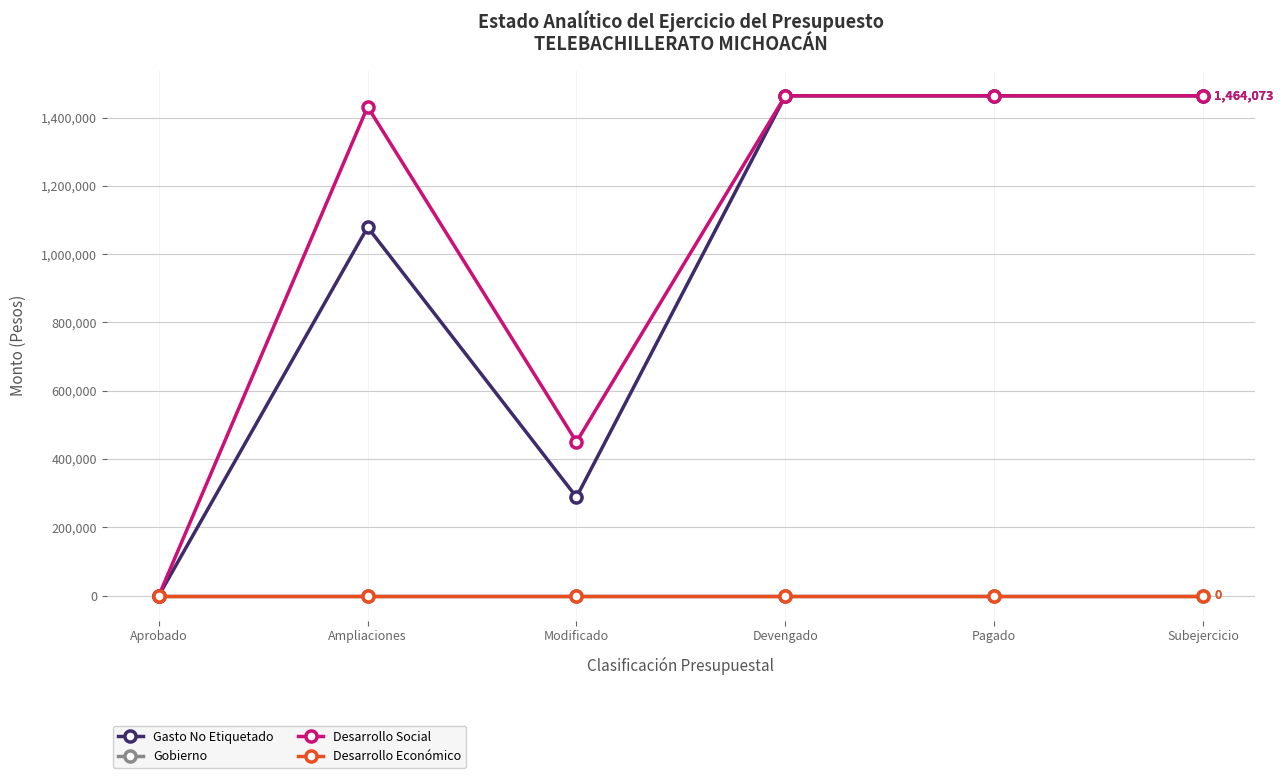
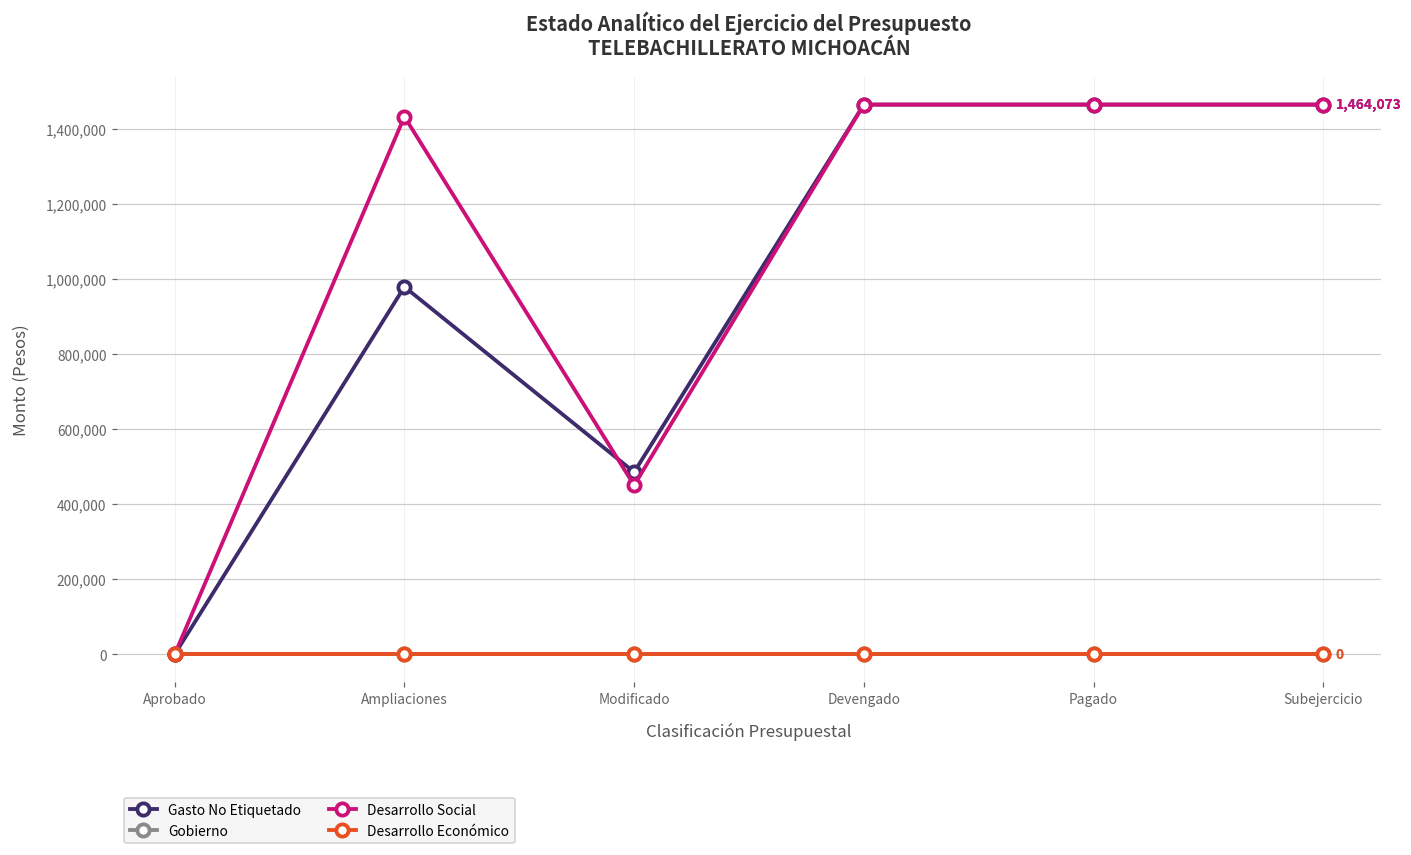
Gasto No Etiquetado, Ampliaciones: 1,080,000 -> 980,000
Gasto No Etiquetado, Modificado: 290,000 -> 490,000
